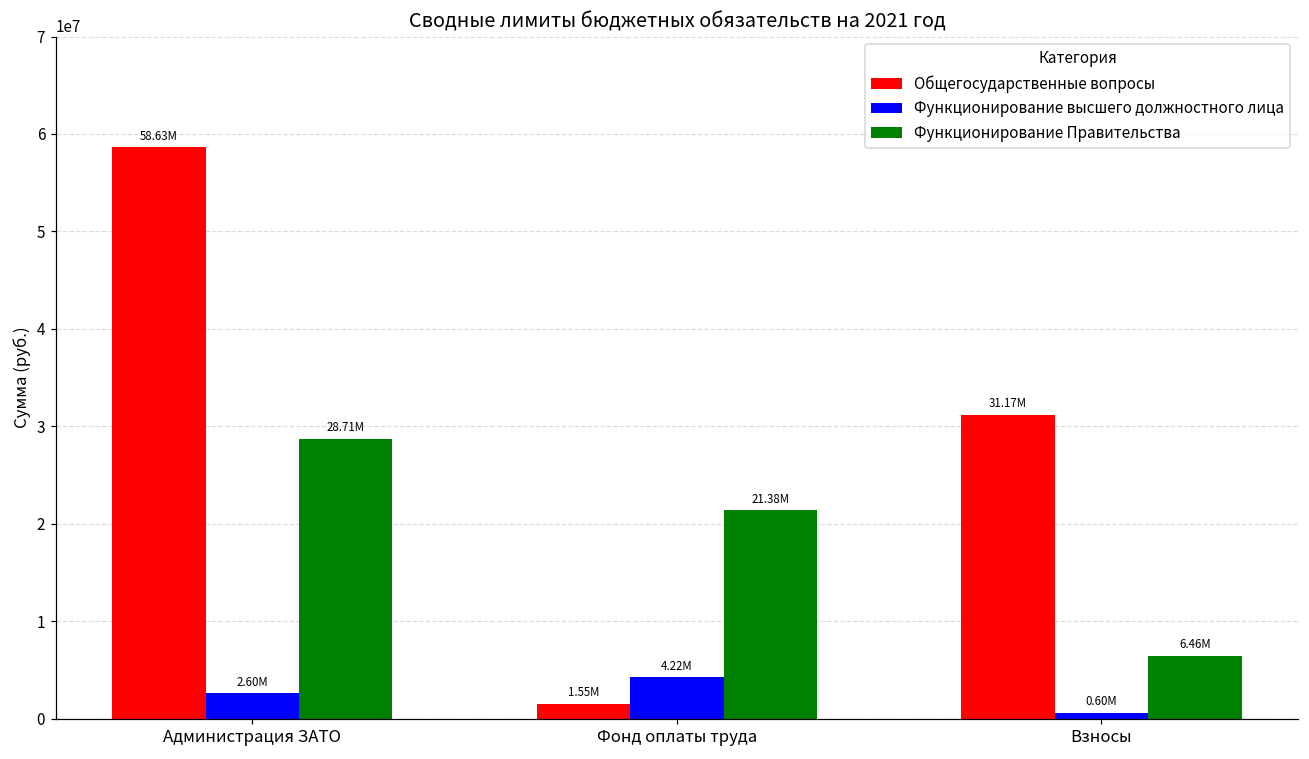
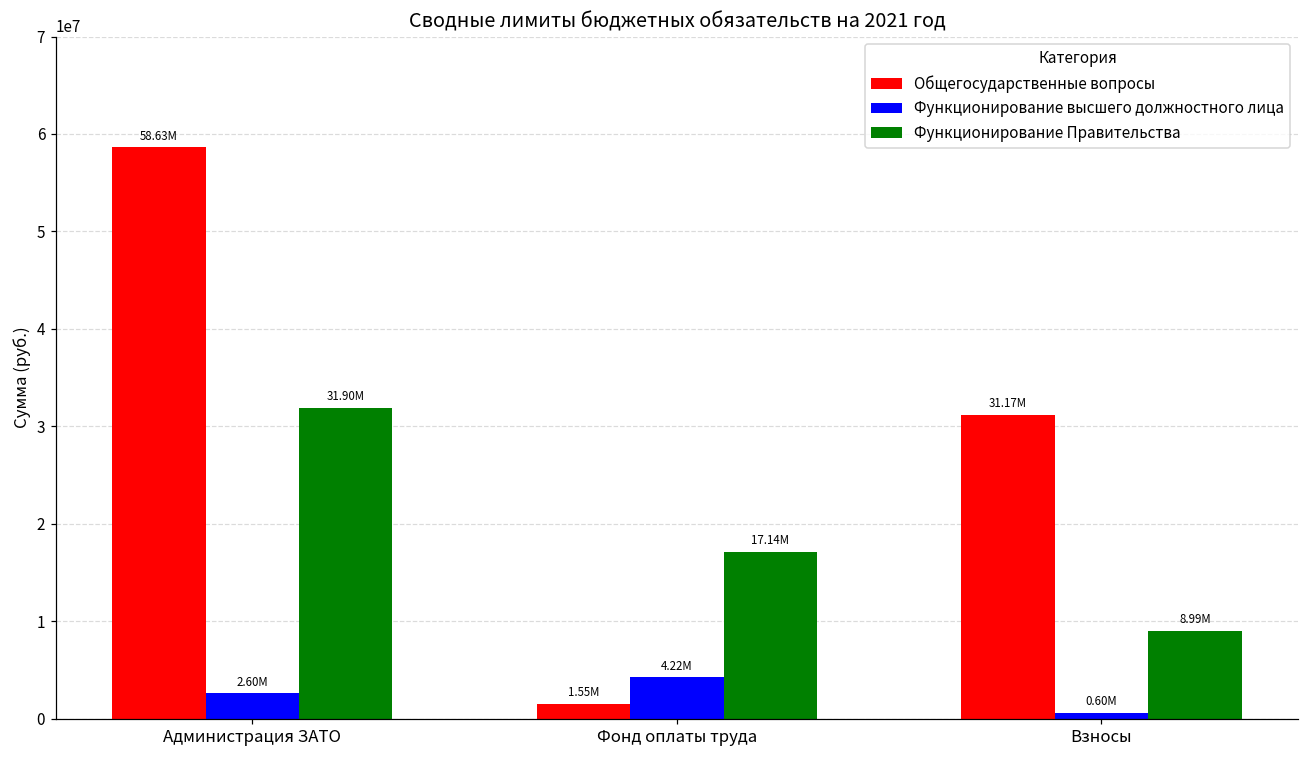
Функционирование Правительства, Администрация ЗАТО: 28.71M -> 31.90M
Функционирование Правительства, Фонд оплаты труда: 21.38M -> 17.14M
Функционирование Правительства, Взносы: 6.46M -> 8.99M
